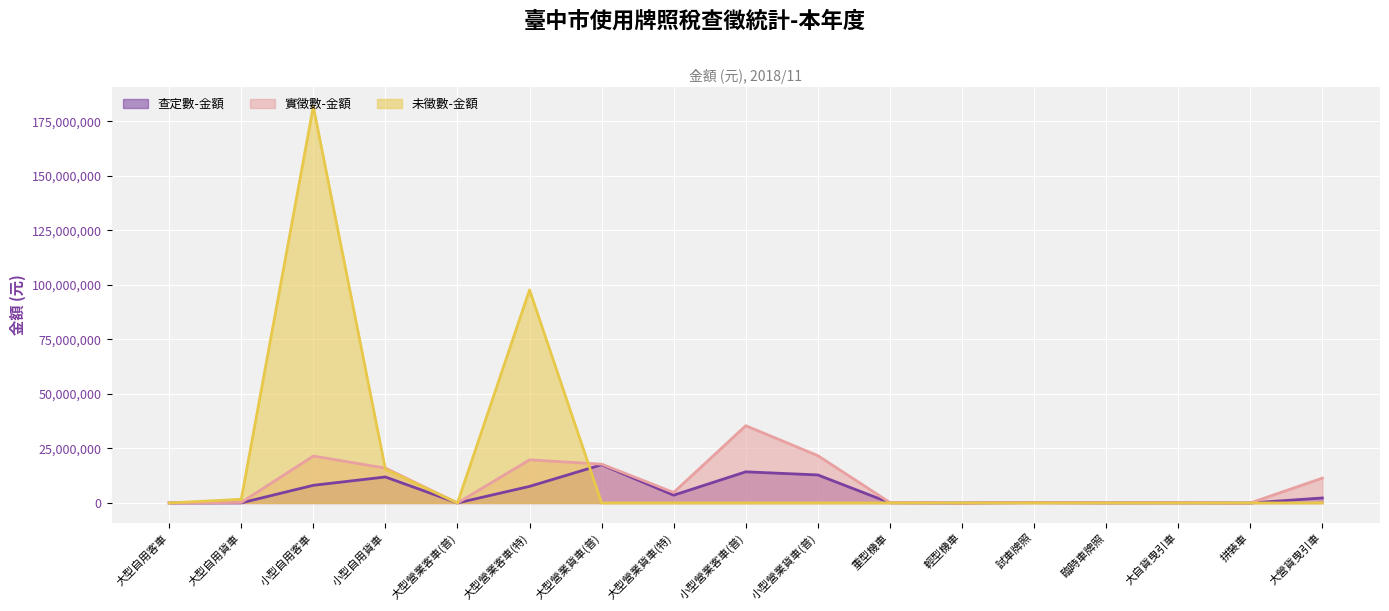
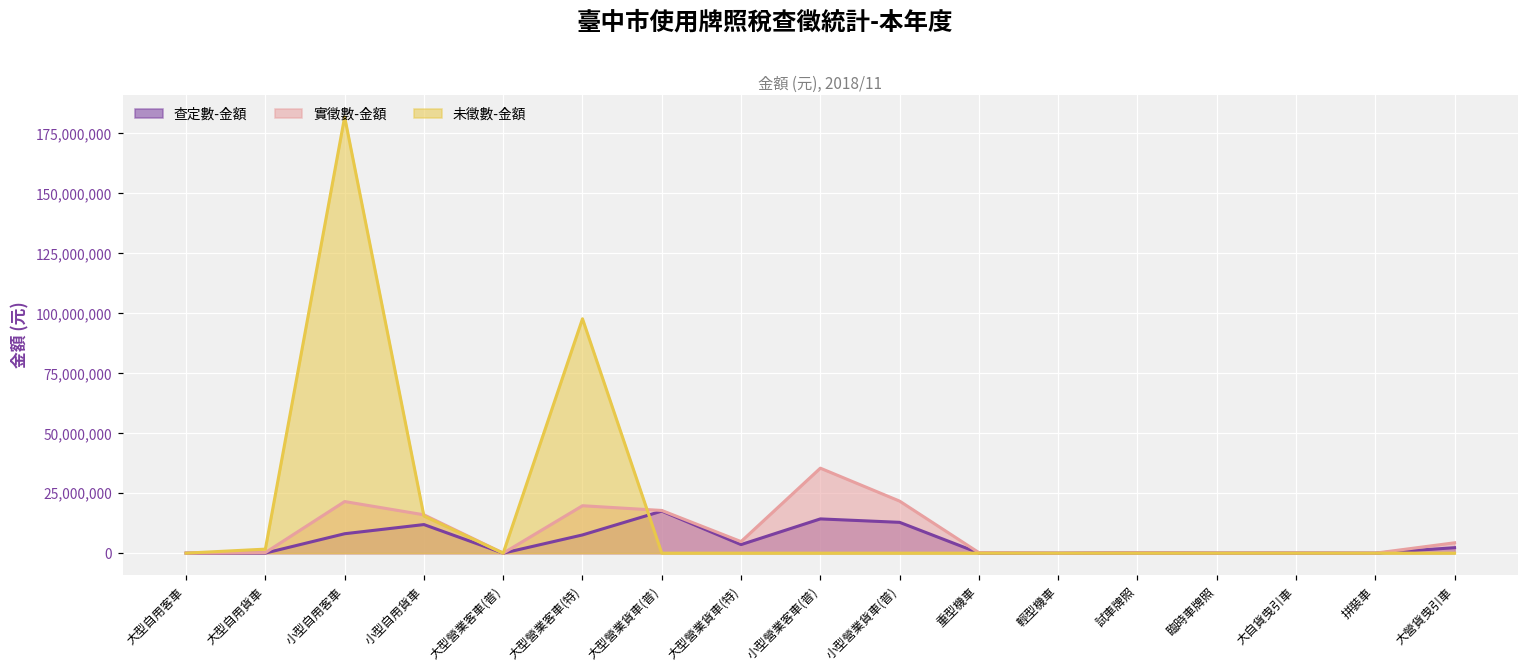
實徵數-金額, 大營貨曳引車: 11,000,000 -> 4,000,000
